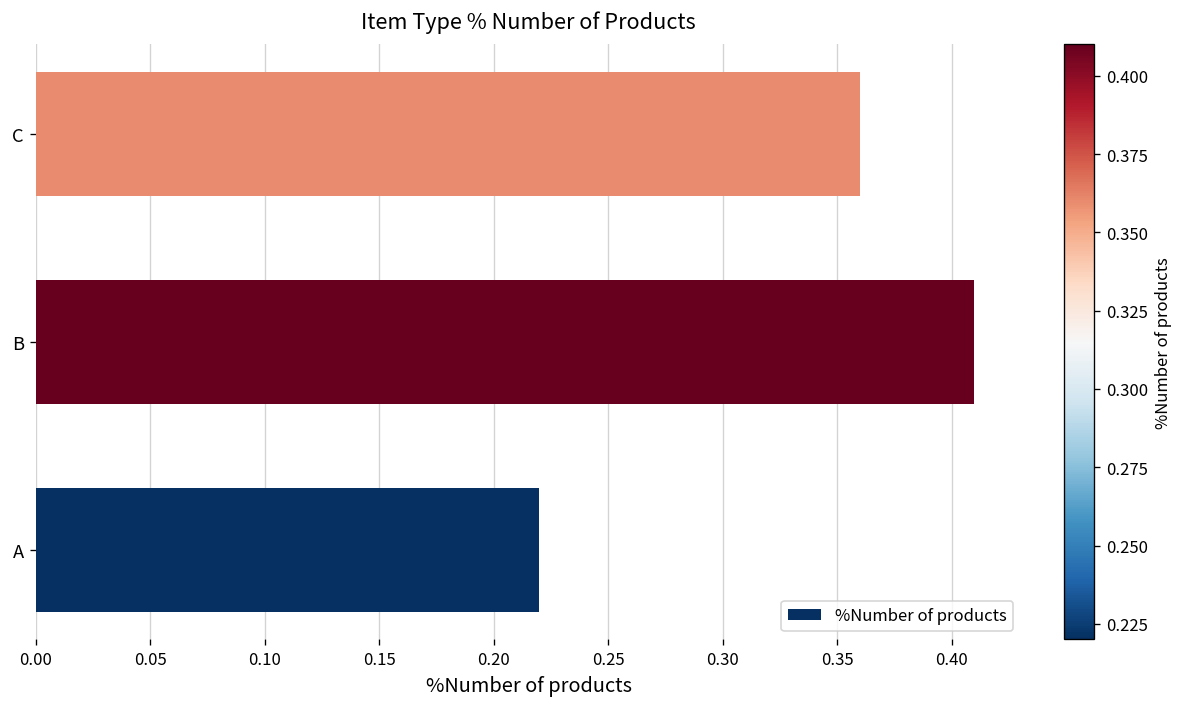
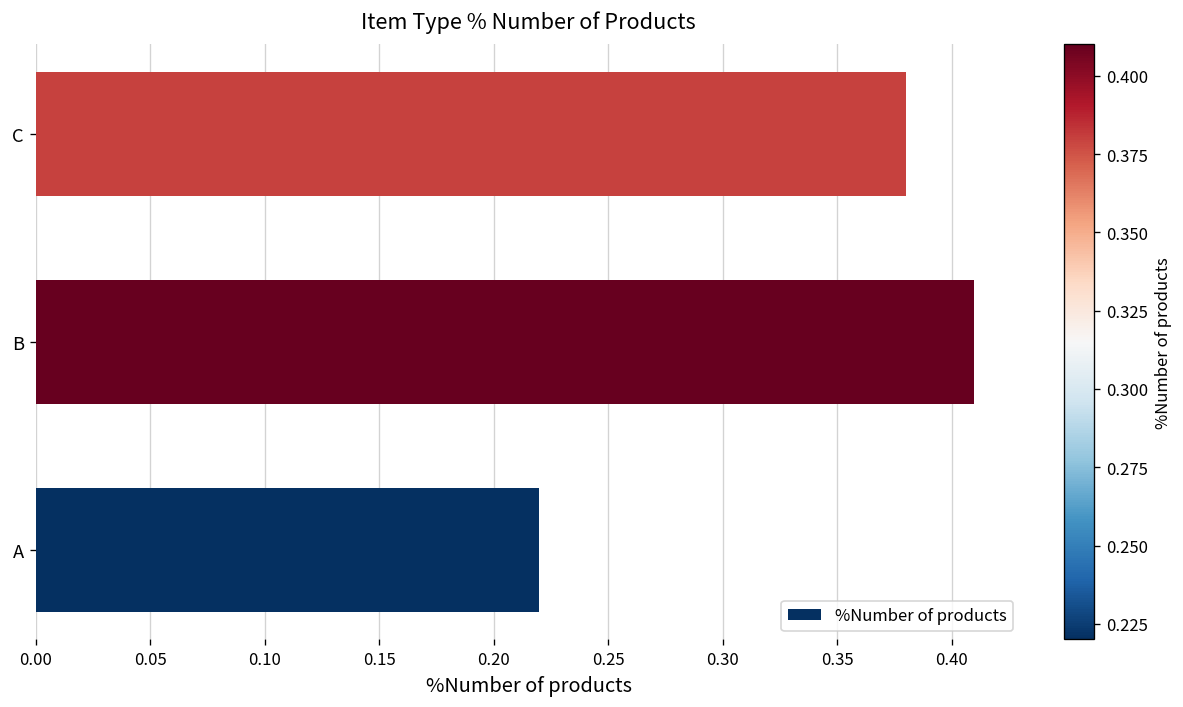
C: 0.36 -> 0.38
